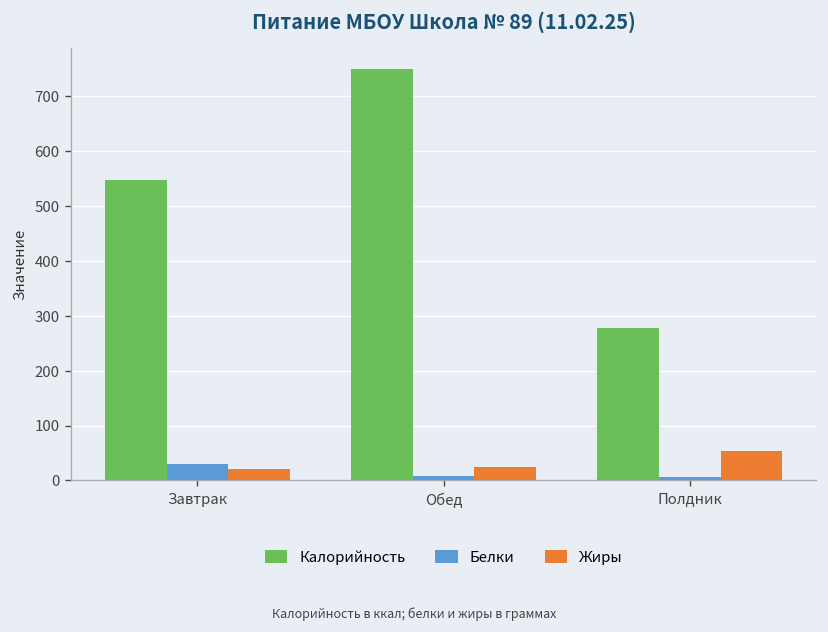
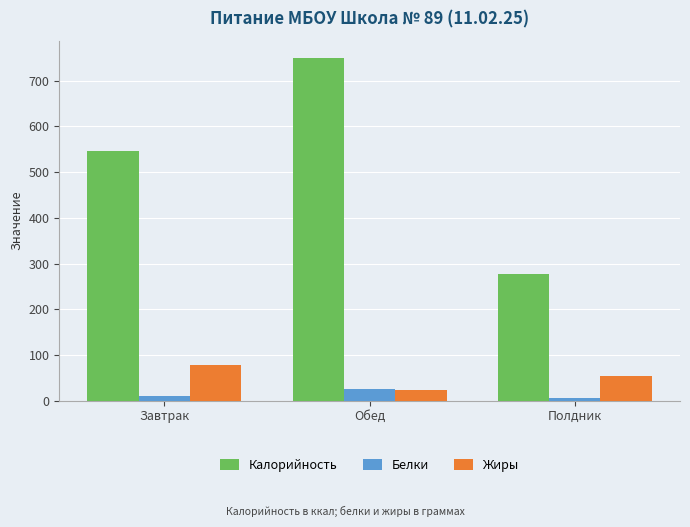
Белки, Завтрак: 30 -> 10
Жиры, Завтрак: 20 -> 80
Белки, Обед: 10 -> 30
